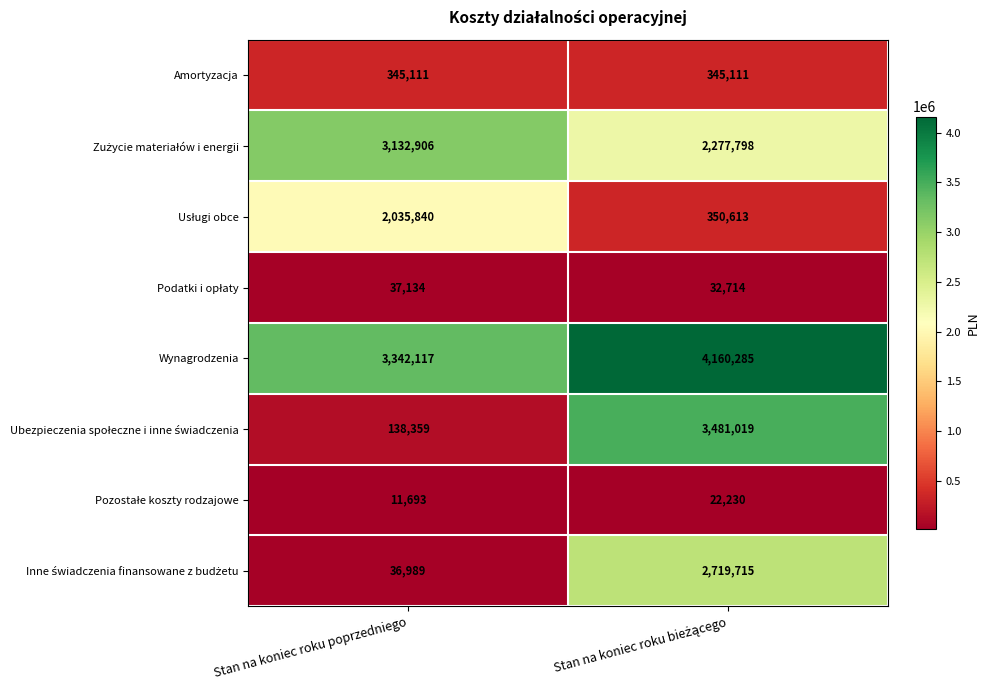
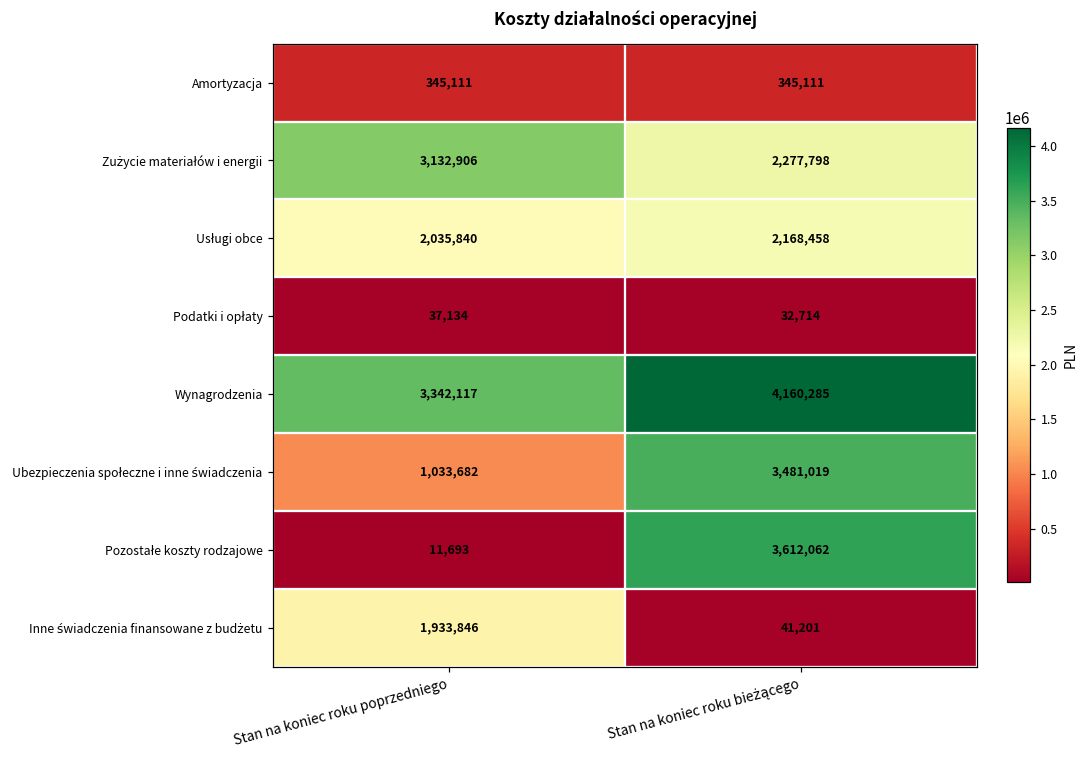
Usługi obce, Stan na koniec roku bieżącego: 350,613 -> 2,168,458
Ubezpieczenia społeczne i inne świadczenia, Stan na koniec roku poprzedniego: 138,359 -> 1,033,682
Pozostałe koszty rodzajowe, Stan na koniec roku bieżącego: 22,230 -> 3,612,062
Inne świadczenia finansowane z budżetu, Stan na koniec roku poprzedniego: 36,989 -> 1,933,846
Inne świadczenia finansowane z budżetu, Stan na koniec roku bieżącego: 2,719,715 -> 41,201
